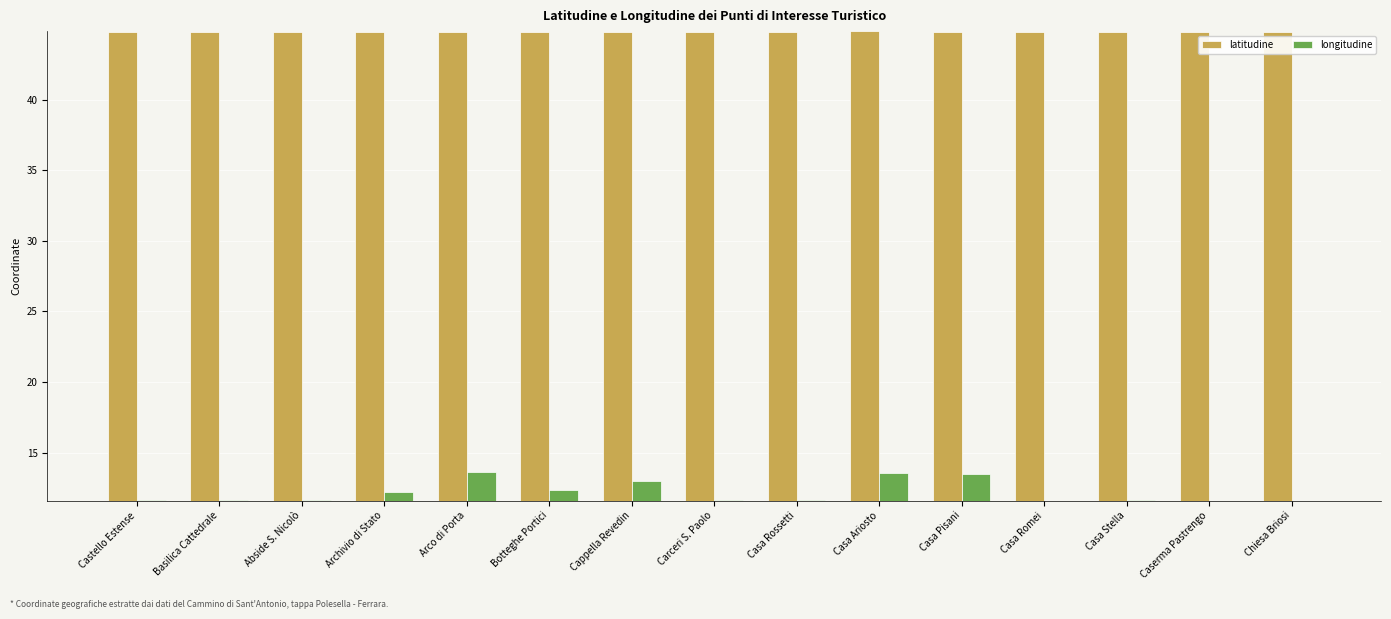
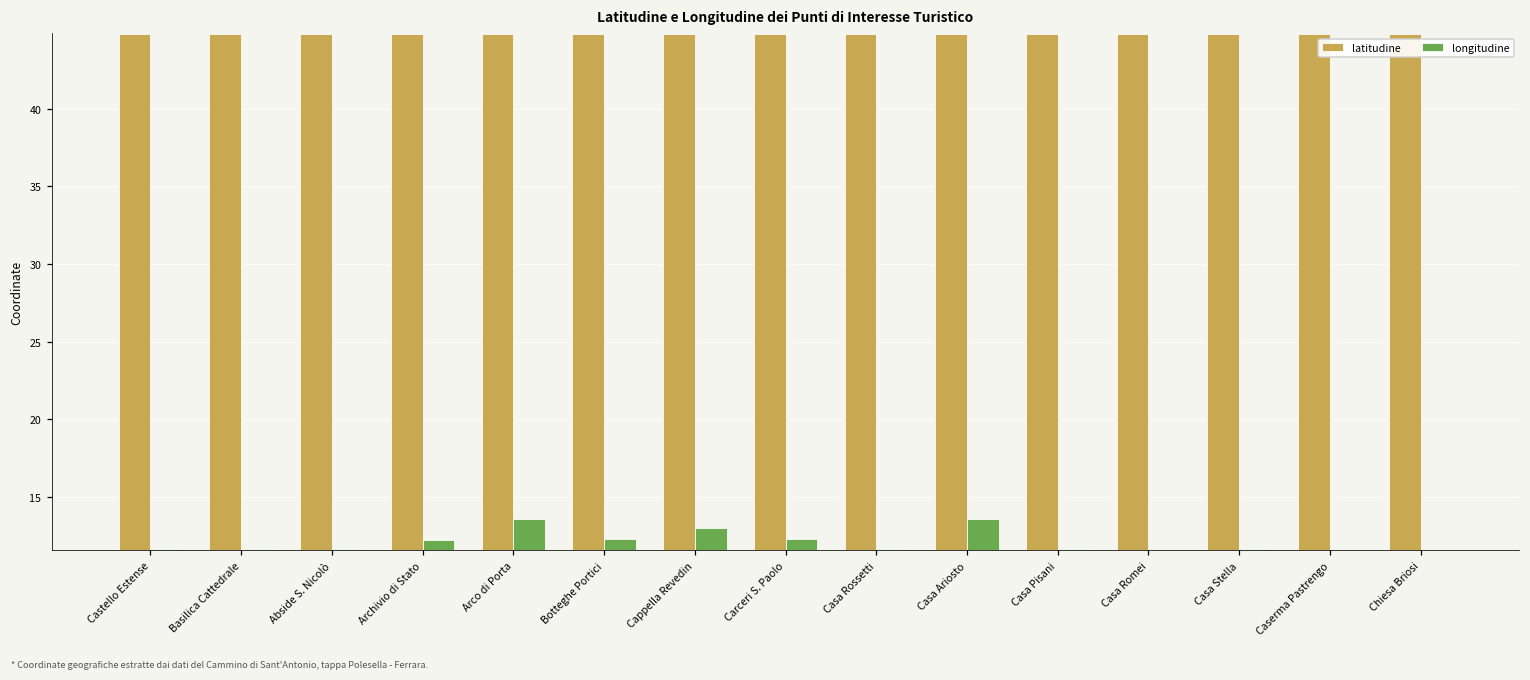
longitudine, Carceri S. Paolo: 11.6 -> 12.3
longitudine, Casa Pisani: 13.5 -> 11.6
